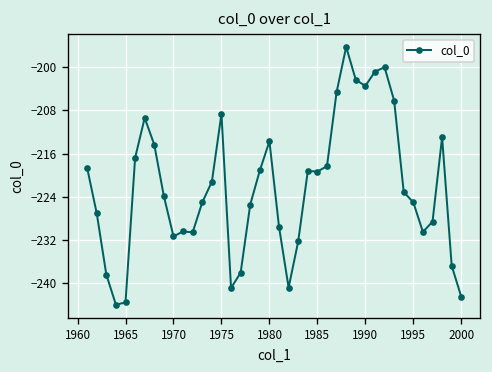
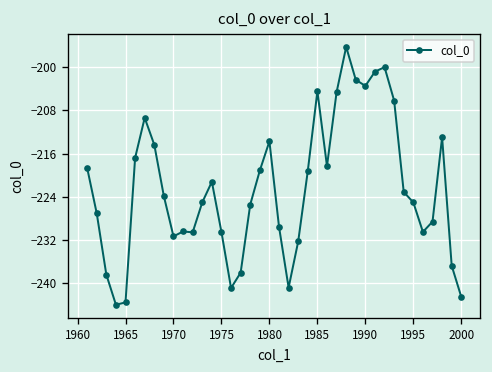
1975: -209 -> -231
1985: -219 -> -204
